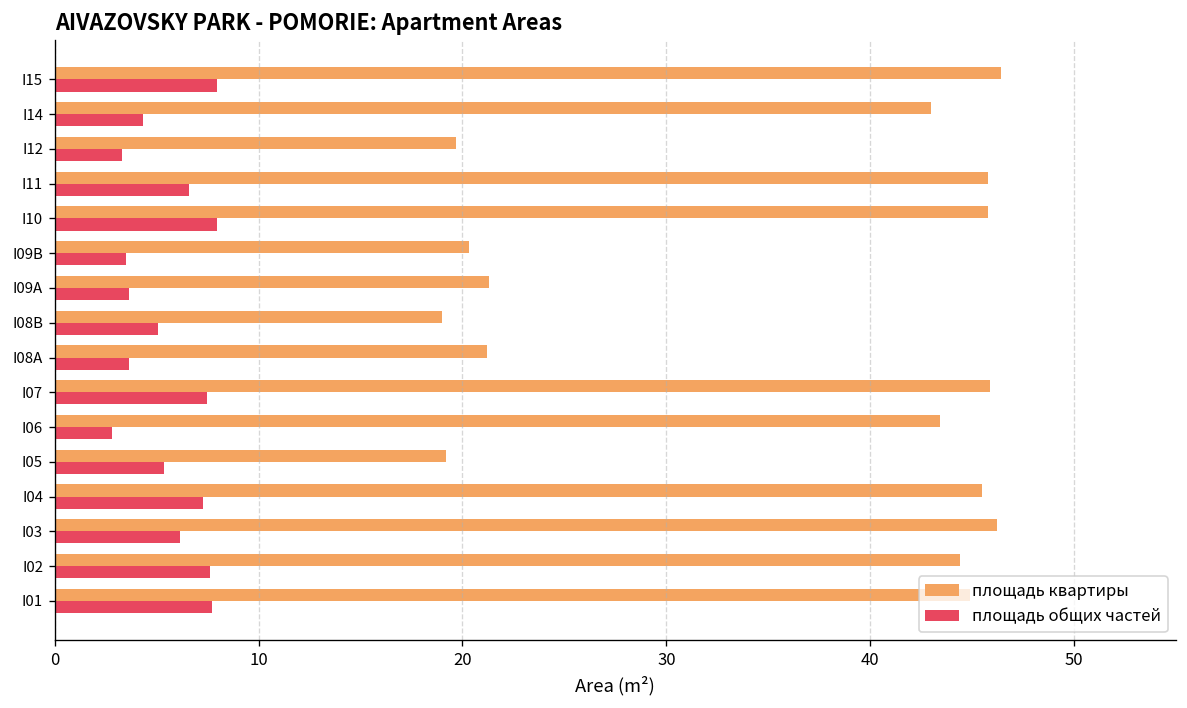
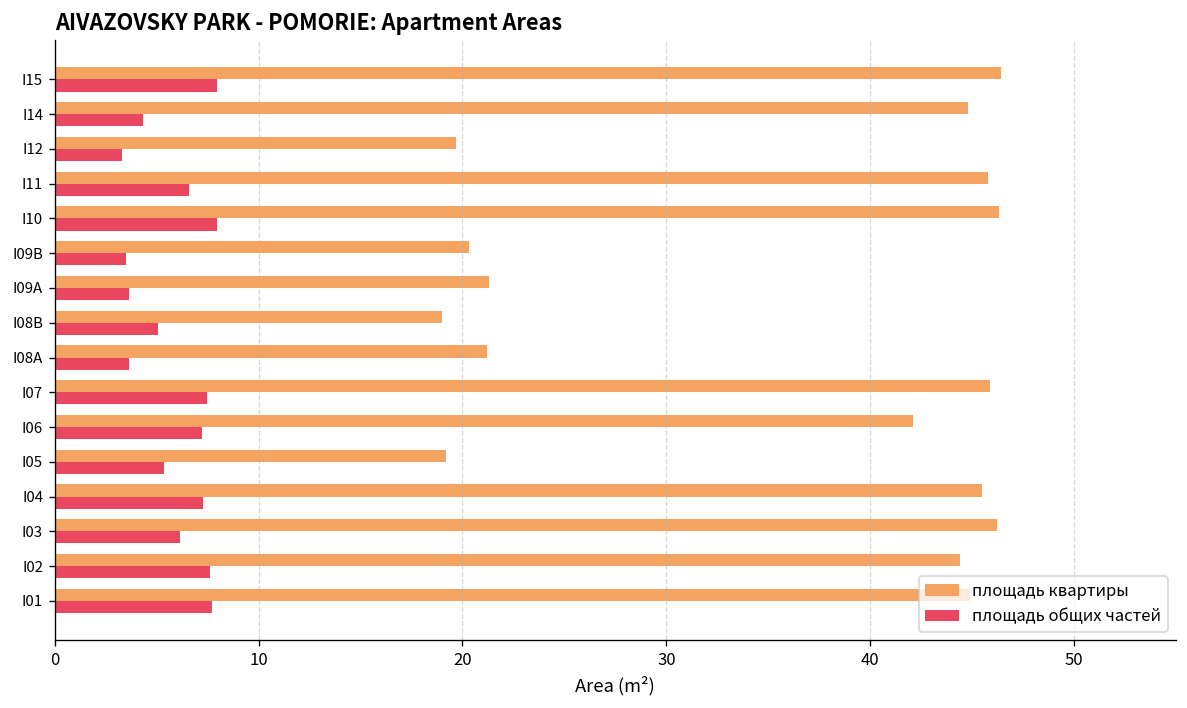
площадь квартиры, I14: 43.0 -> 44.8
площадь квартиры, I10: 45.8 -> 46.3
площадь квартиры, I06: 43.4 -> 42.1
площадь общих частей, I06: 2.8 -> 7.2
